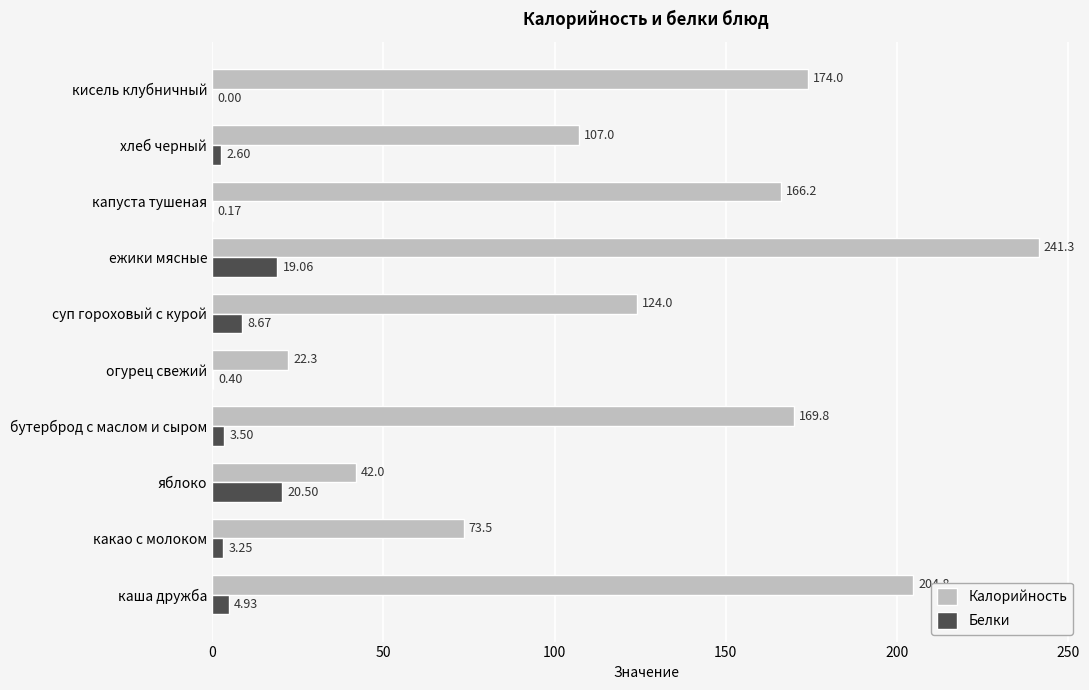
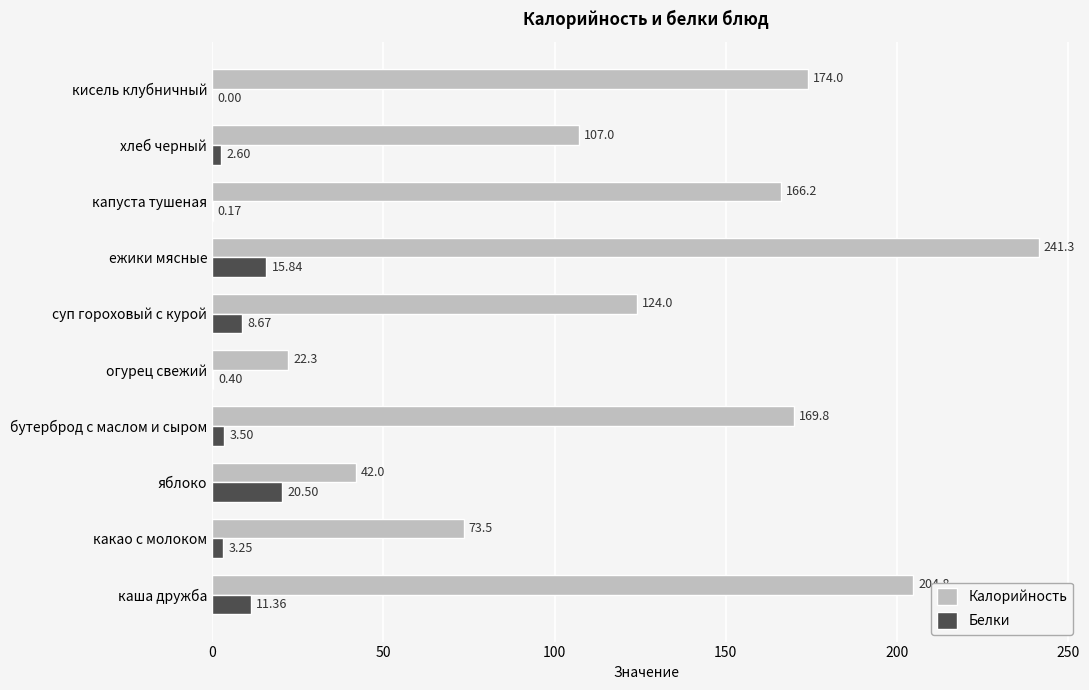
Белки, ежики мясные: 19.06 -> 15.84
Белки, каша дружба: 4.93 -> 11.36
